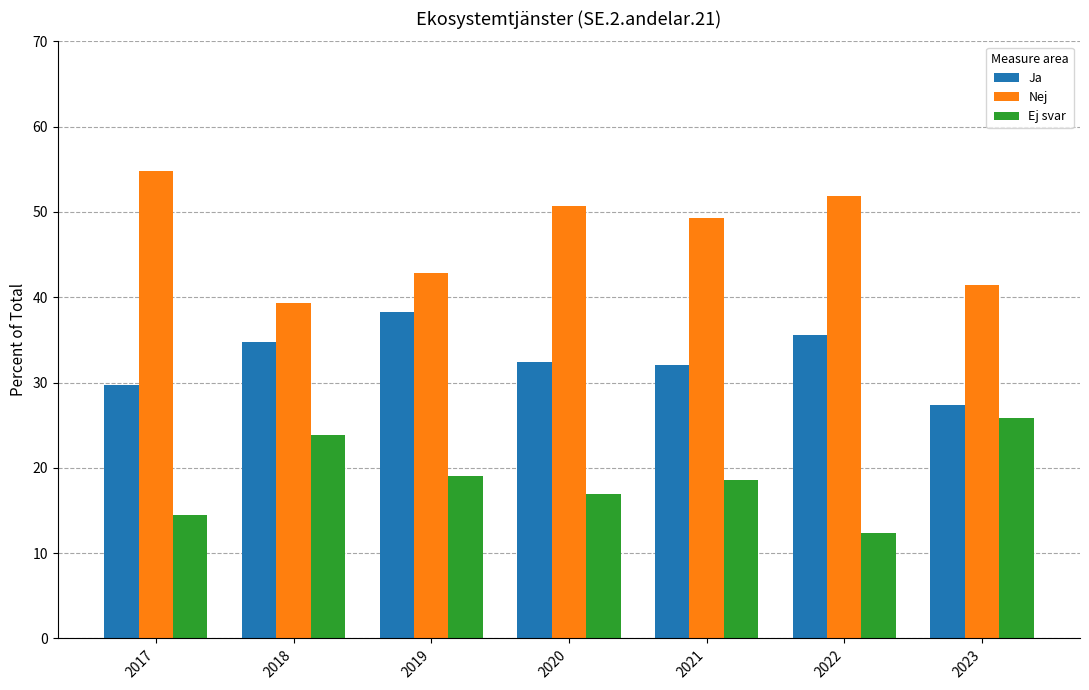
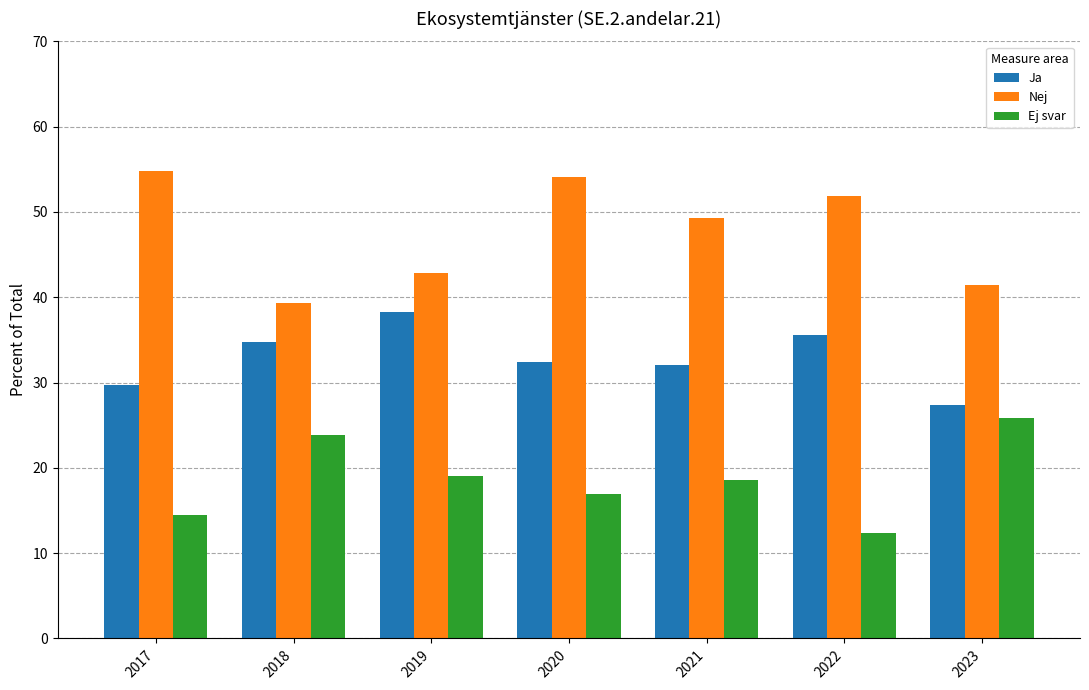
Nej, 2020: 51 -> 54
